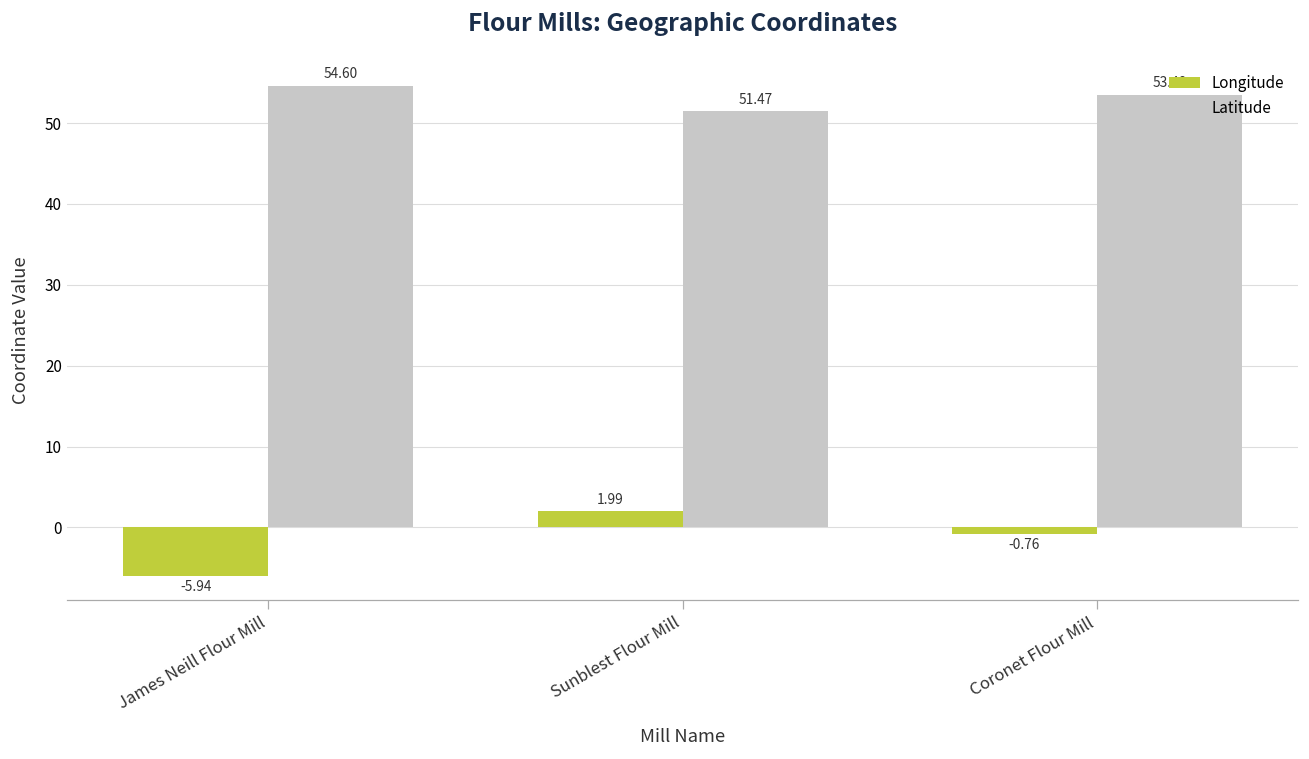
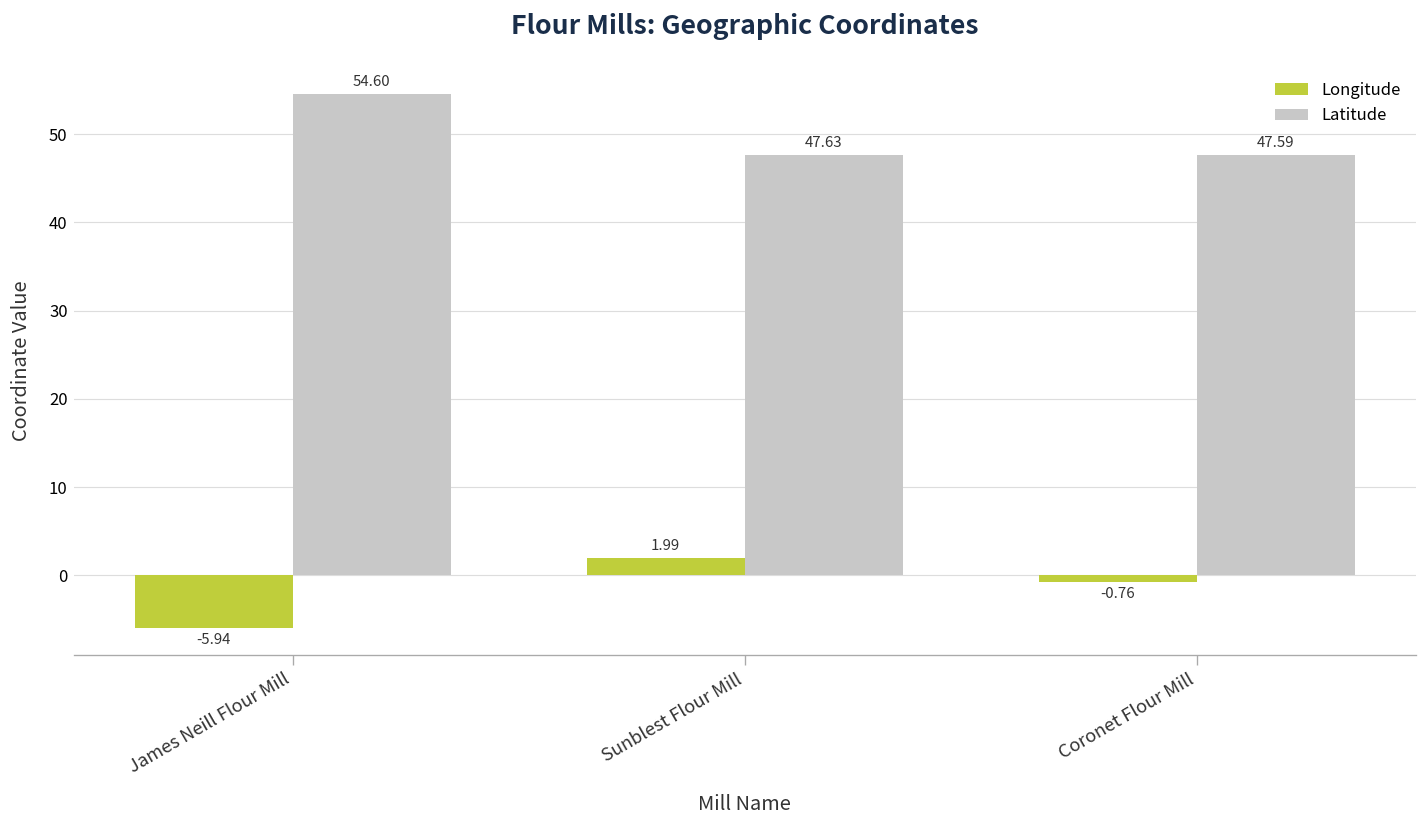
Latitude, Sunblest Flour Mill: 51.47 -> 47.63
Latitude, Coronet Flour Mill: 53.48 -> 47.59
